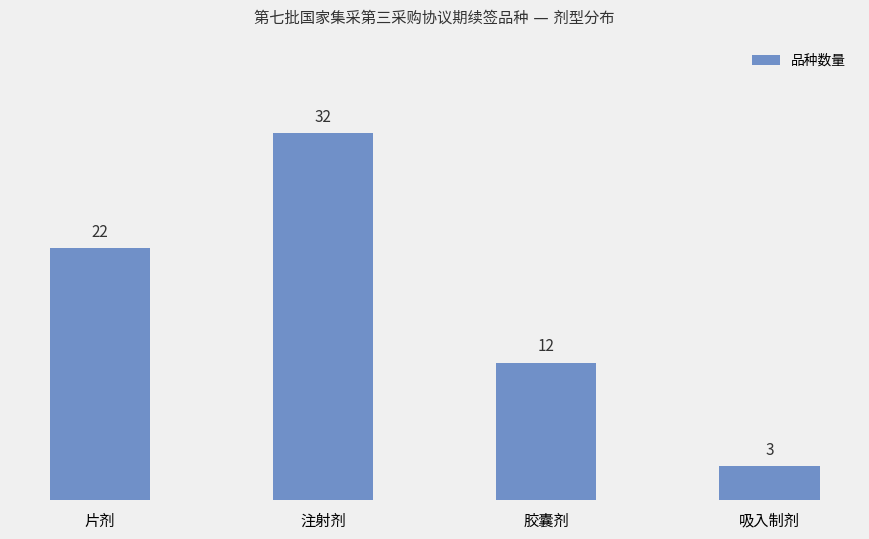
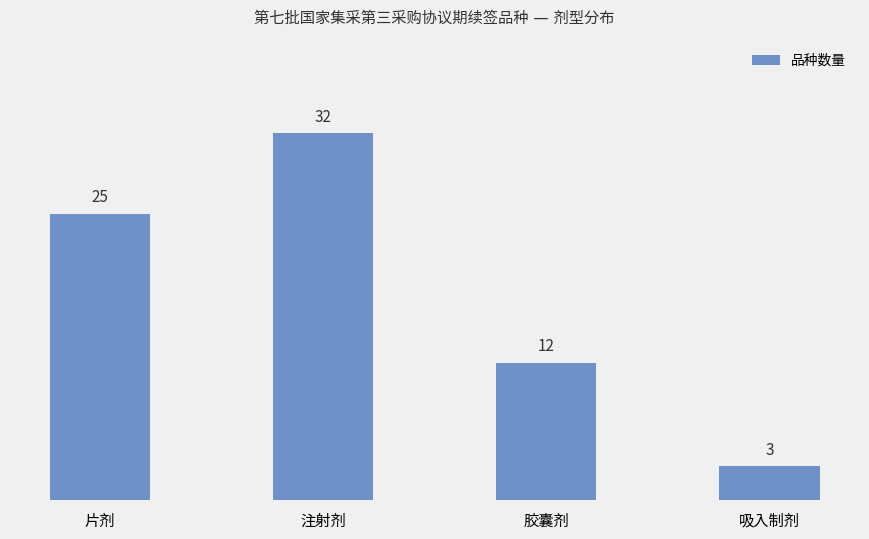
片剂: 22 -> 25
